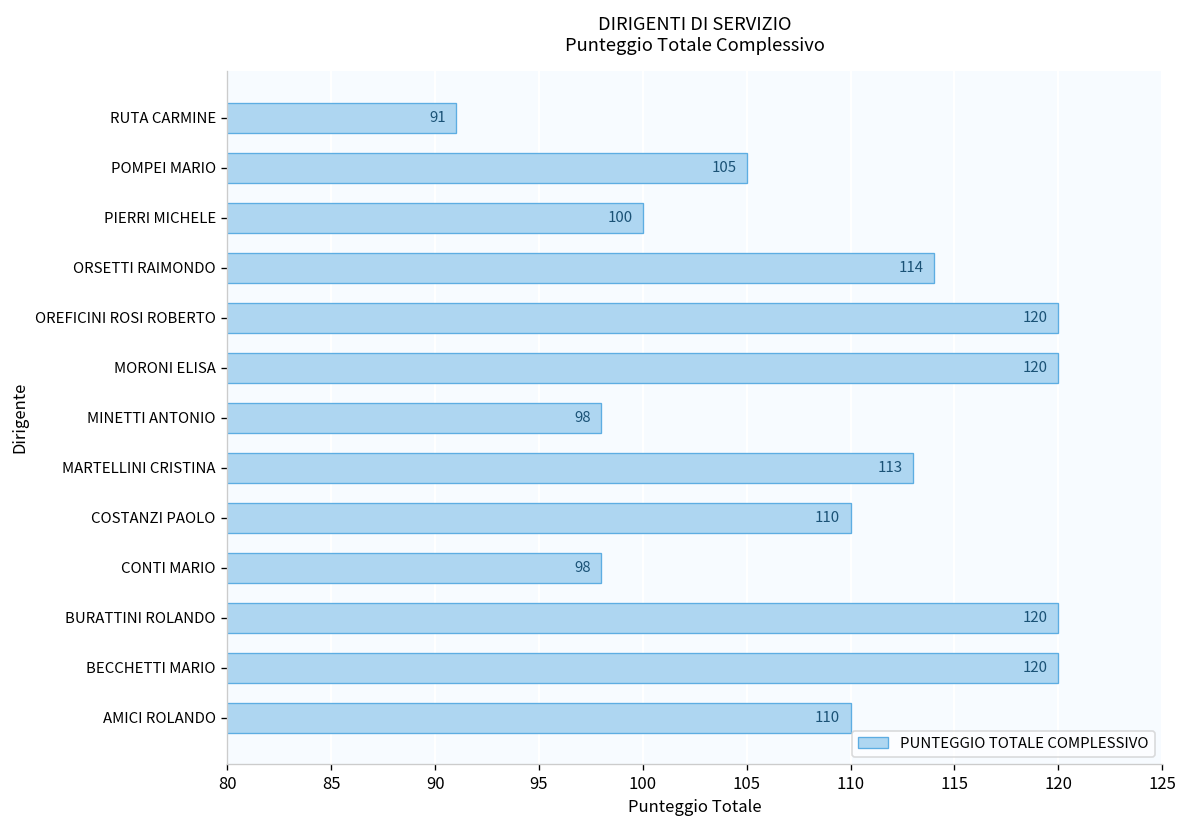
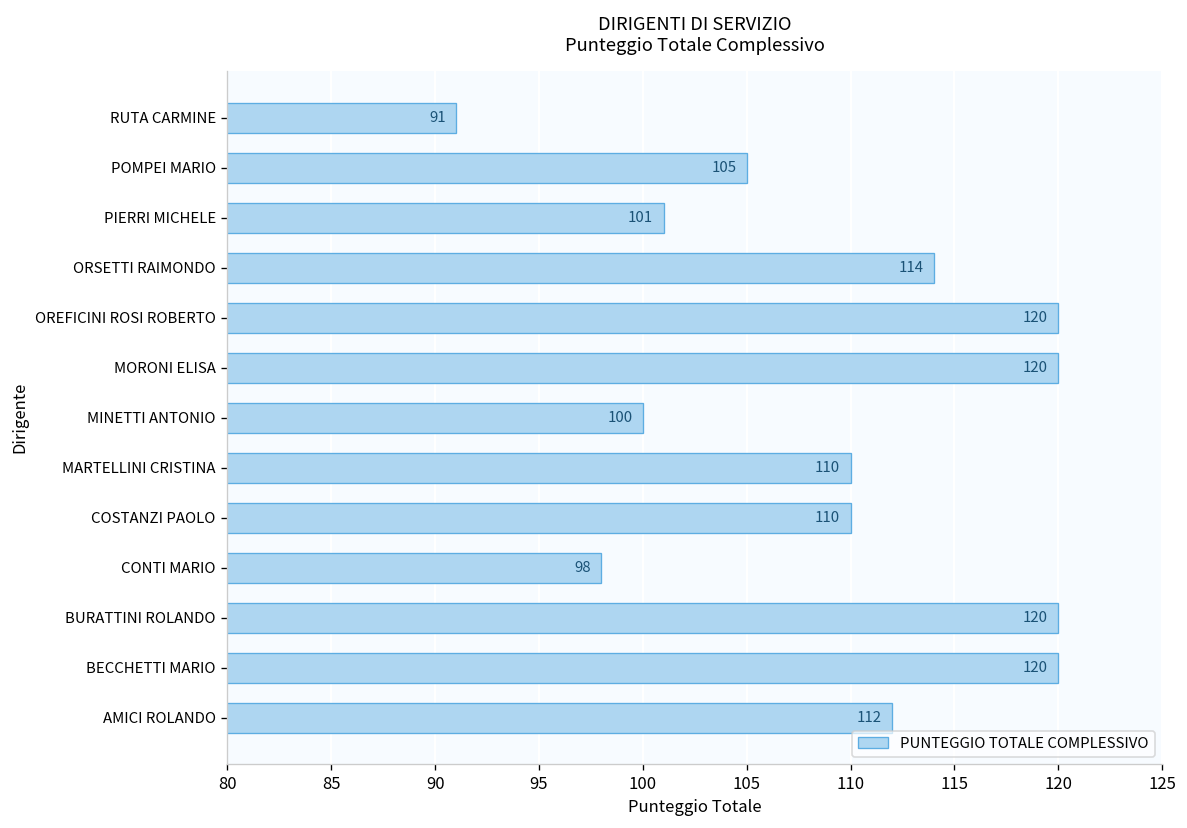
PIERRI MICHELE: 100 -> 101
MINETTI ANTONIO: 98 -> 100
MARTELLINI CRISTINA: 113 -> 110
AMICI ROLANDO: 110 -> 112
